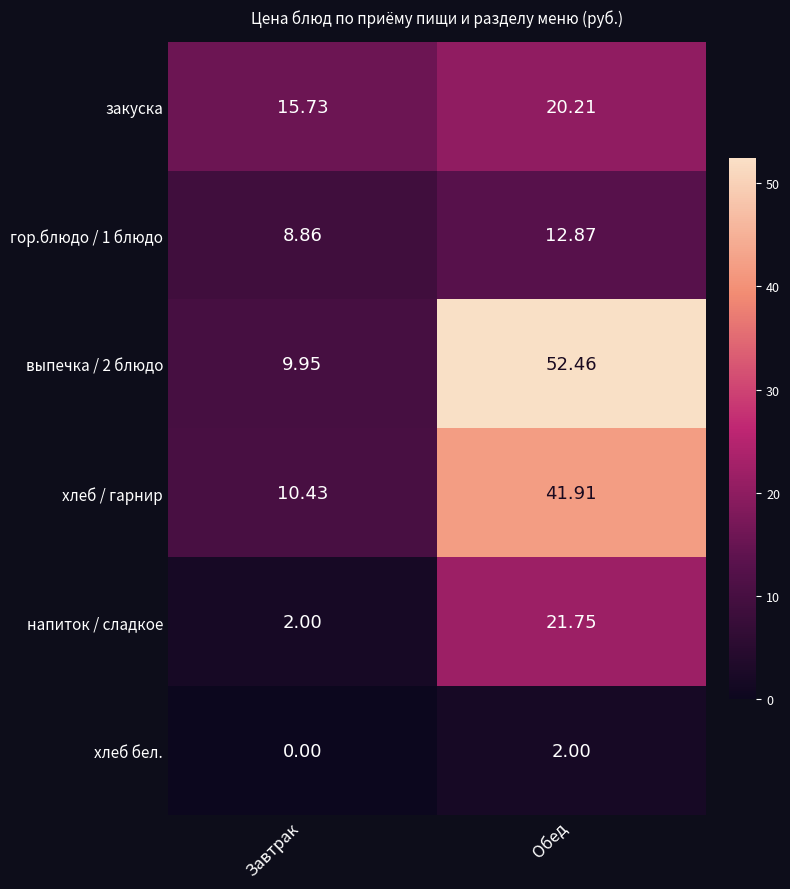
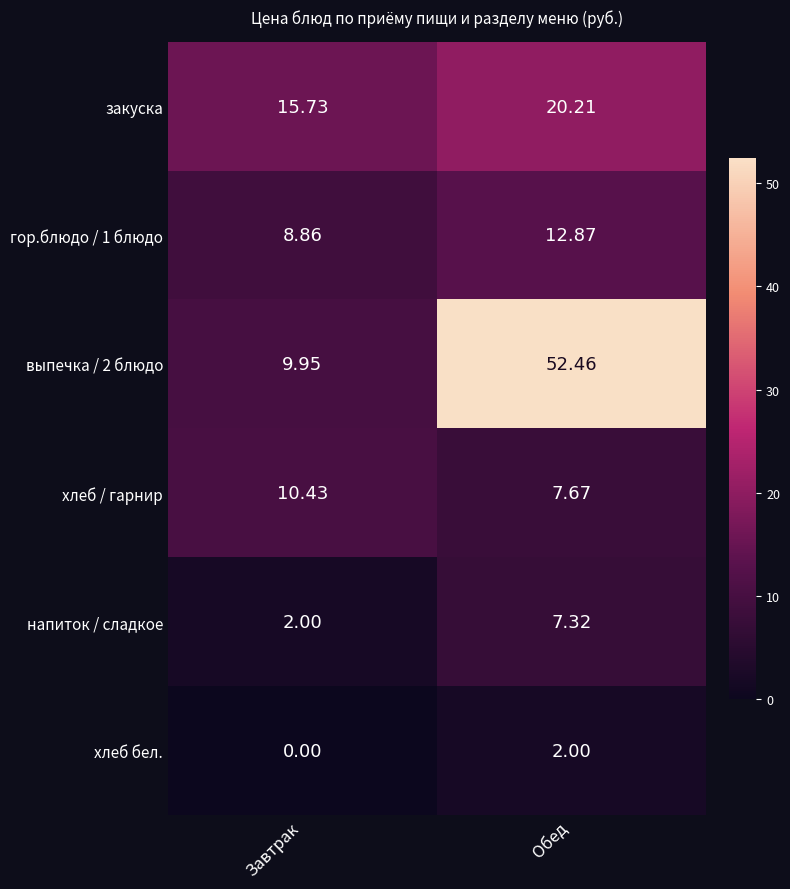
хлеб / гарнир, Обед: 41.91 -> 7.67
напиток / сладкое, Обед: 21.75 -> 7.32
